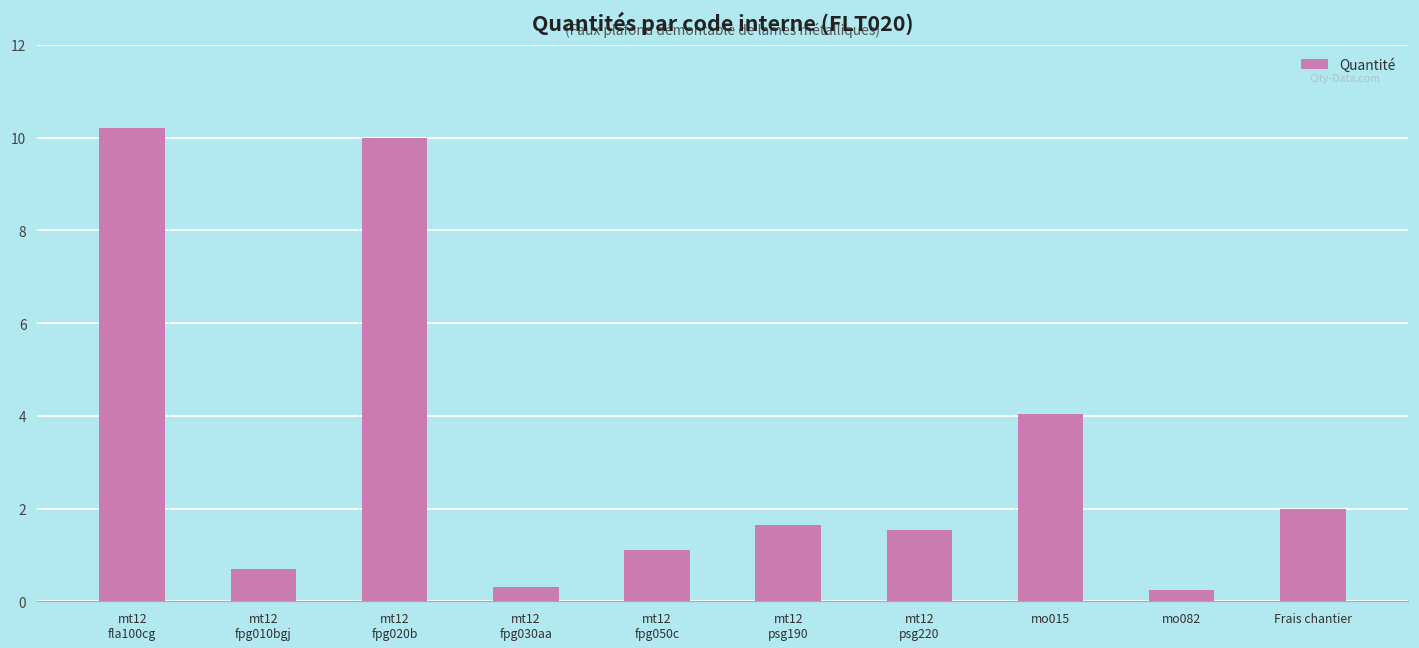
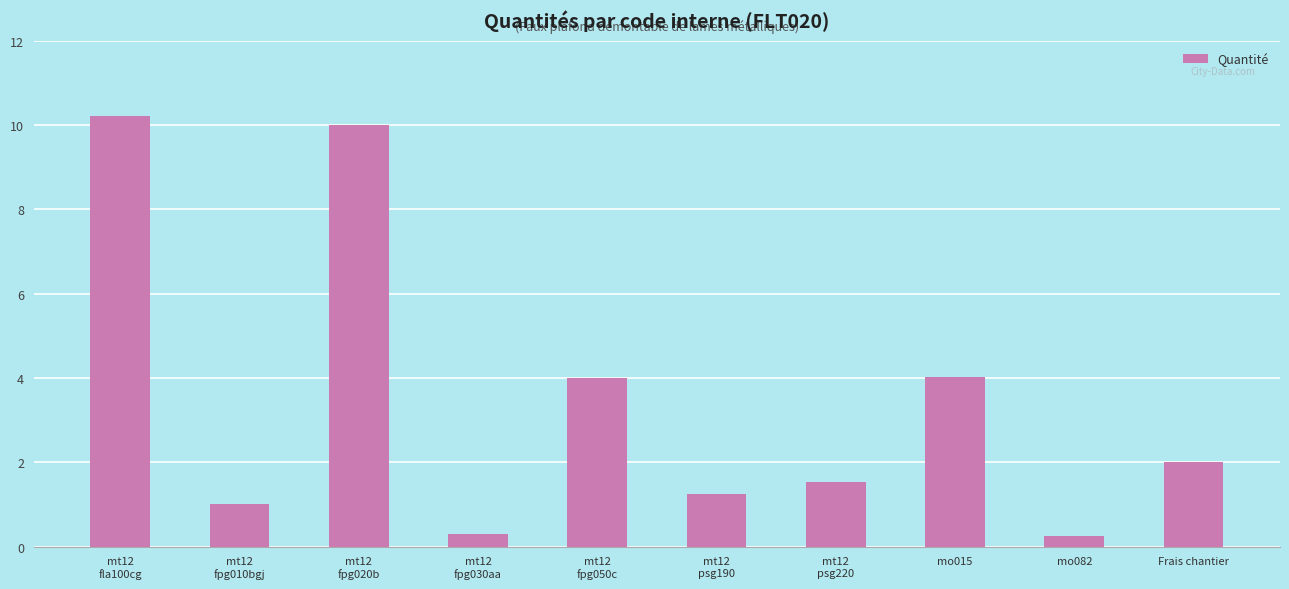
mt12 fpg010bgj: 0.7 -> 1.0
mt12 fpg050c: 1.1 -> 4.0
mt12 psg190: 1.7 -> 1.3
